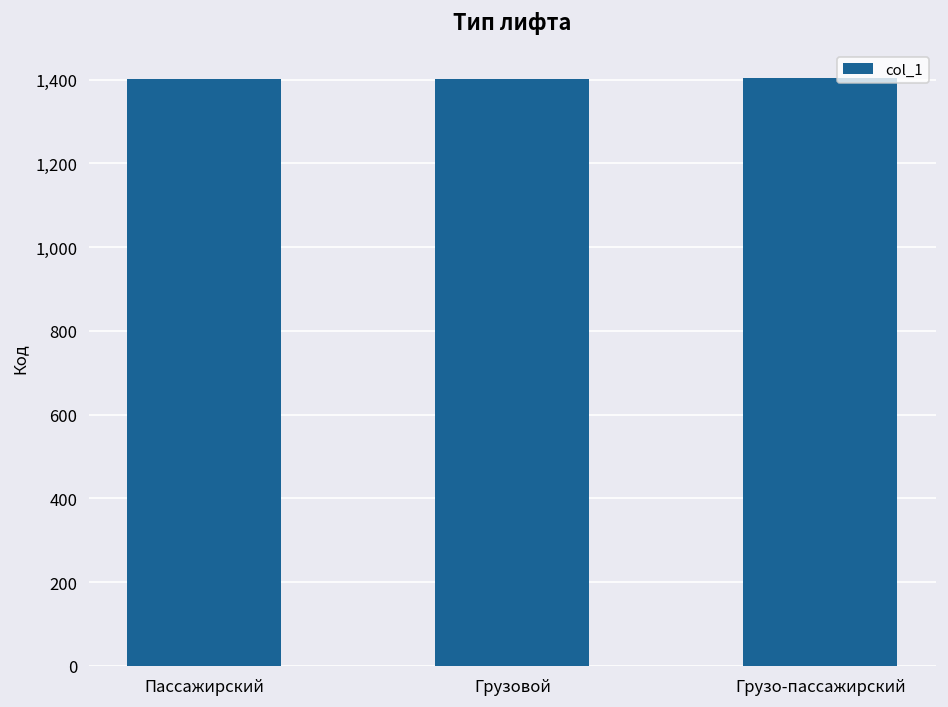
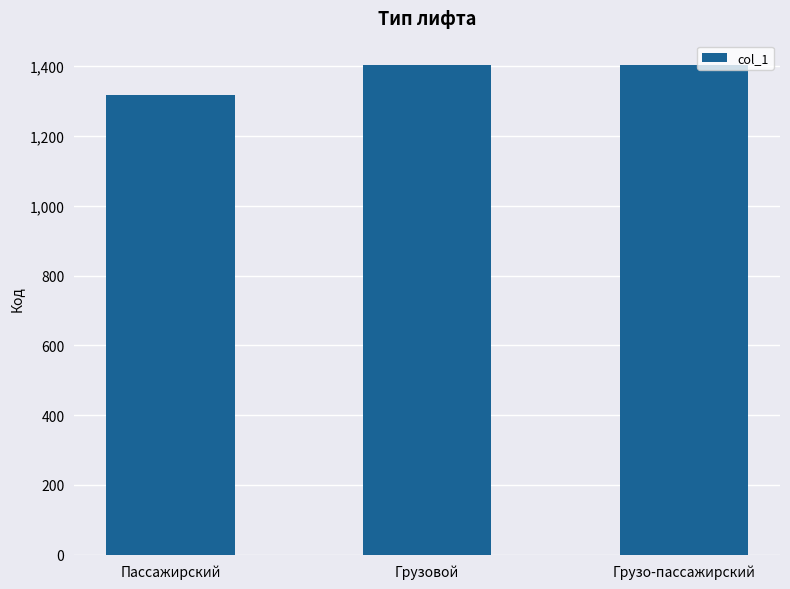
Пассажирский: 1,400 -> 1,320
